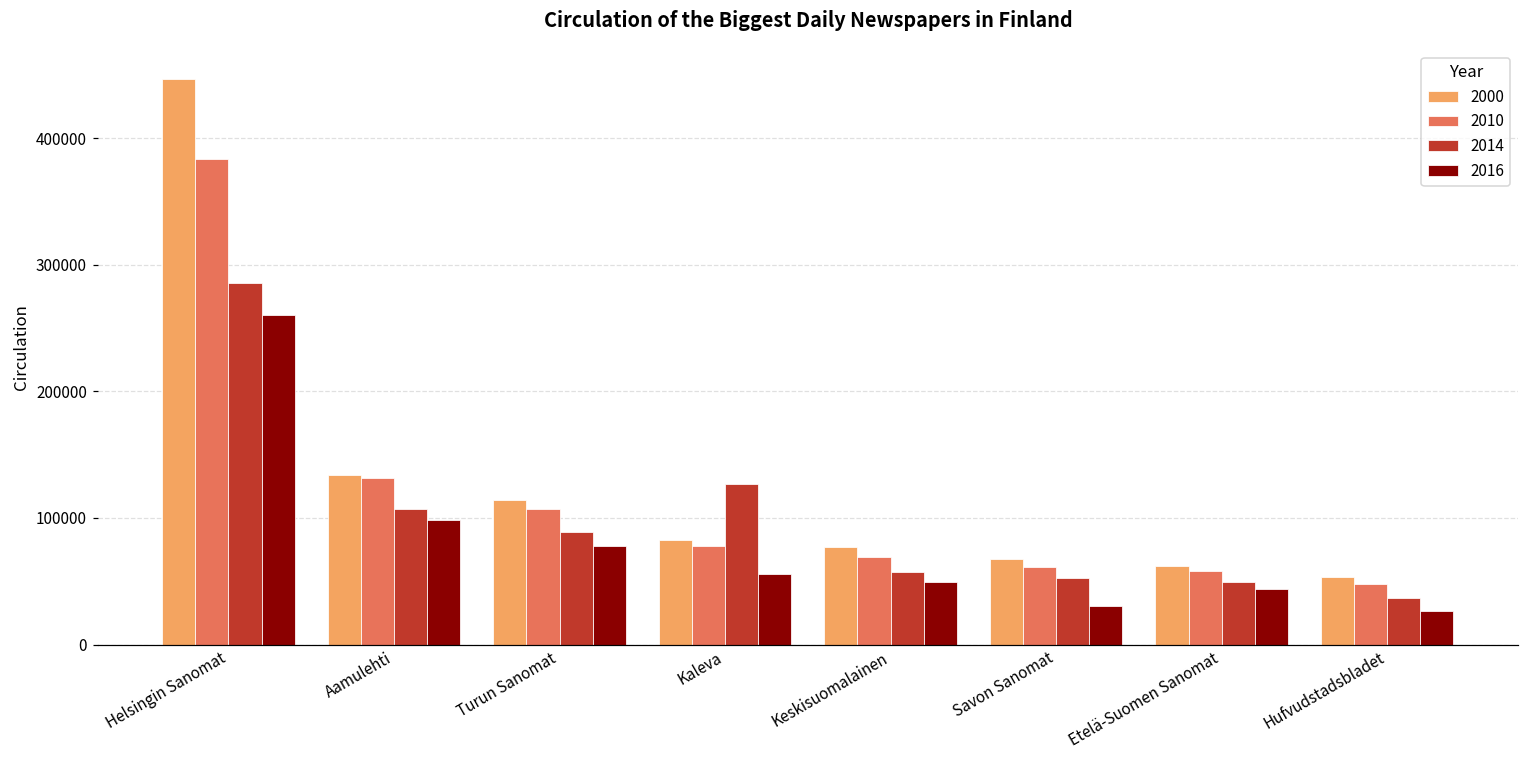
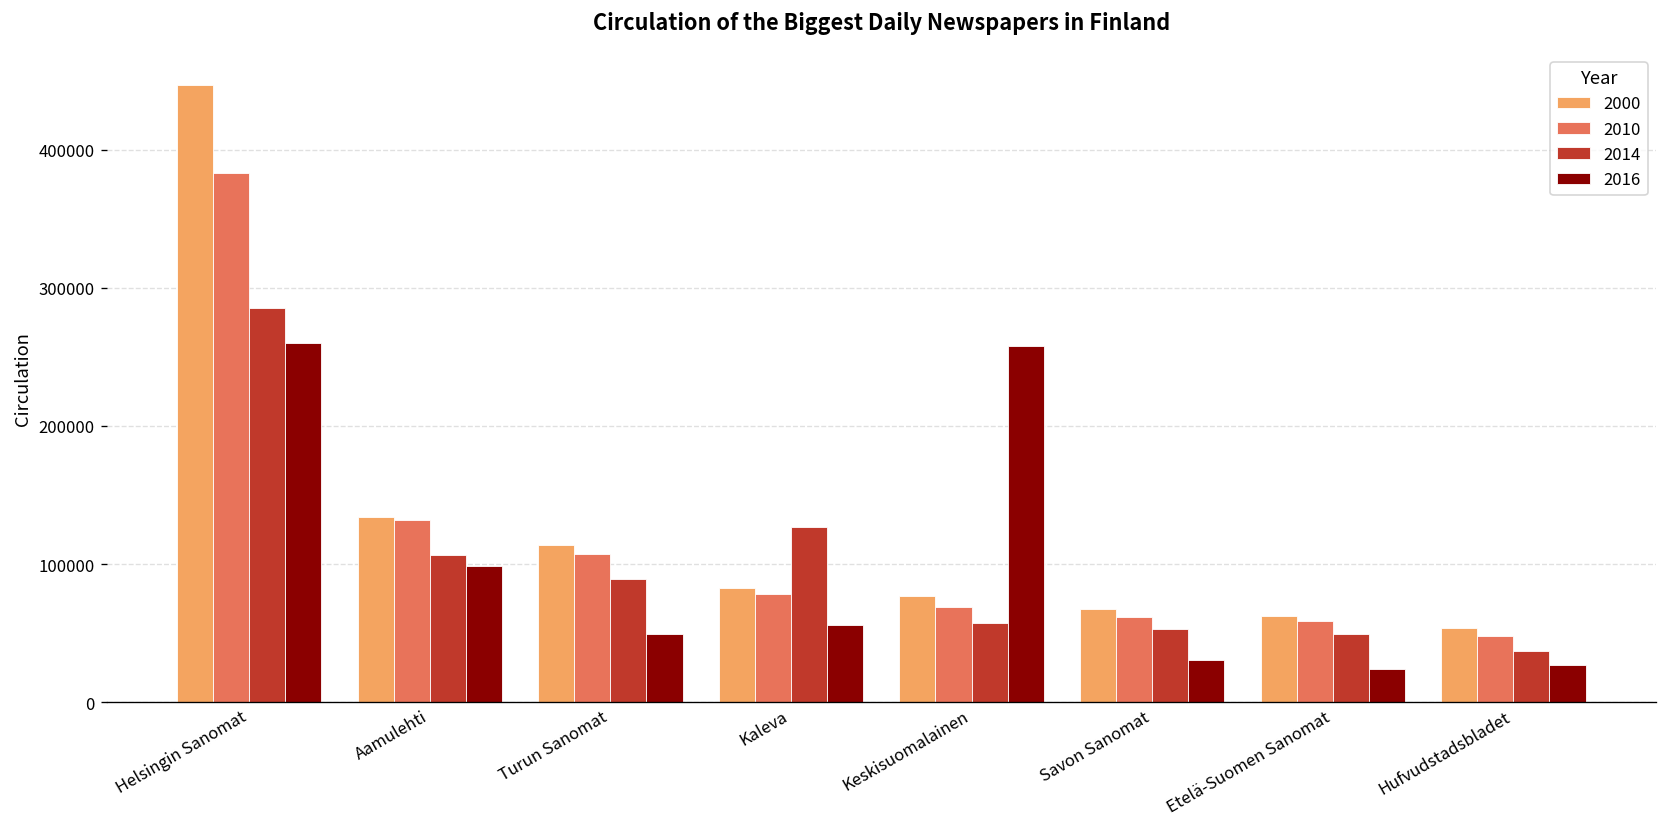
2016, Turun Sanomat: 78000 -> 49000
2016, Keskisuomalainen: 49000 -> 258000
2016, Etelä-Suomen Sanomat: 44000 -> 24000
